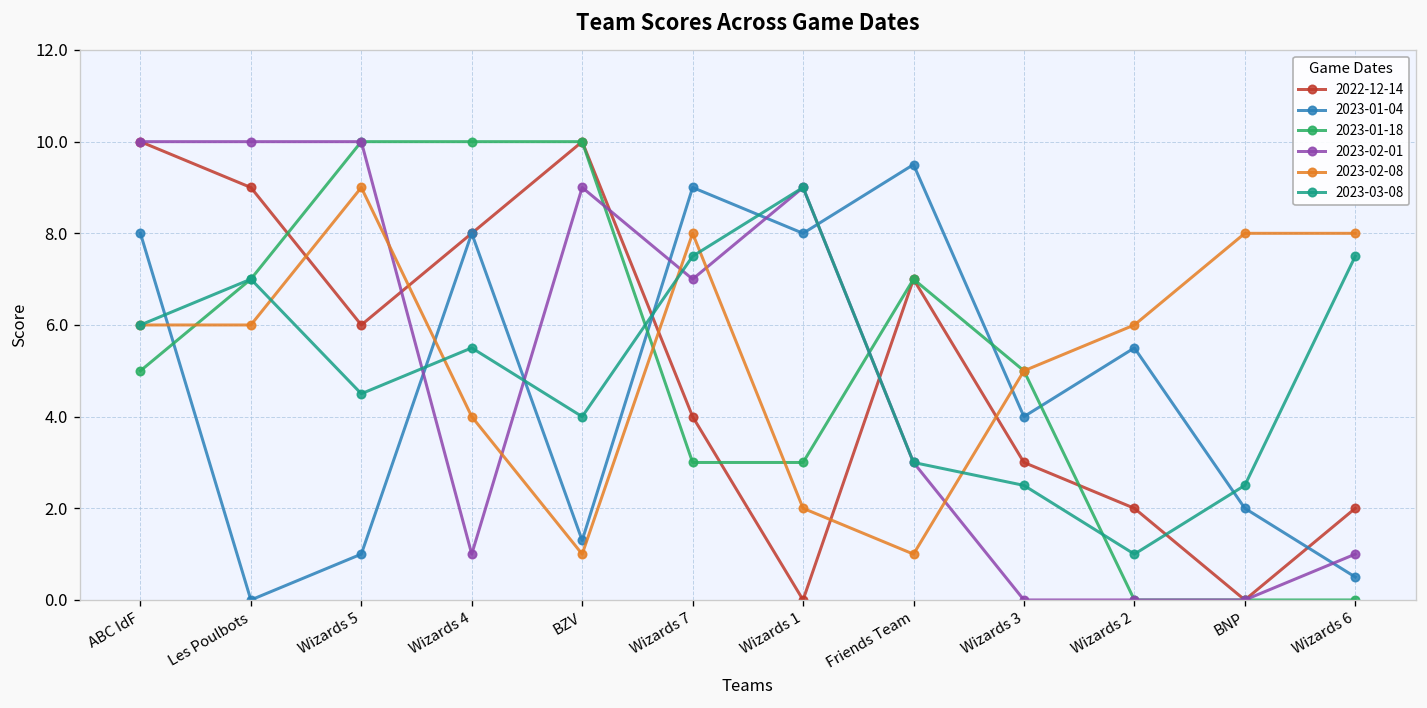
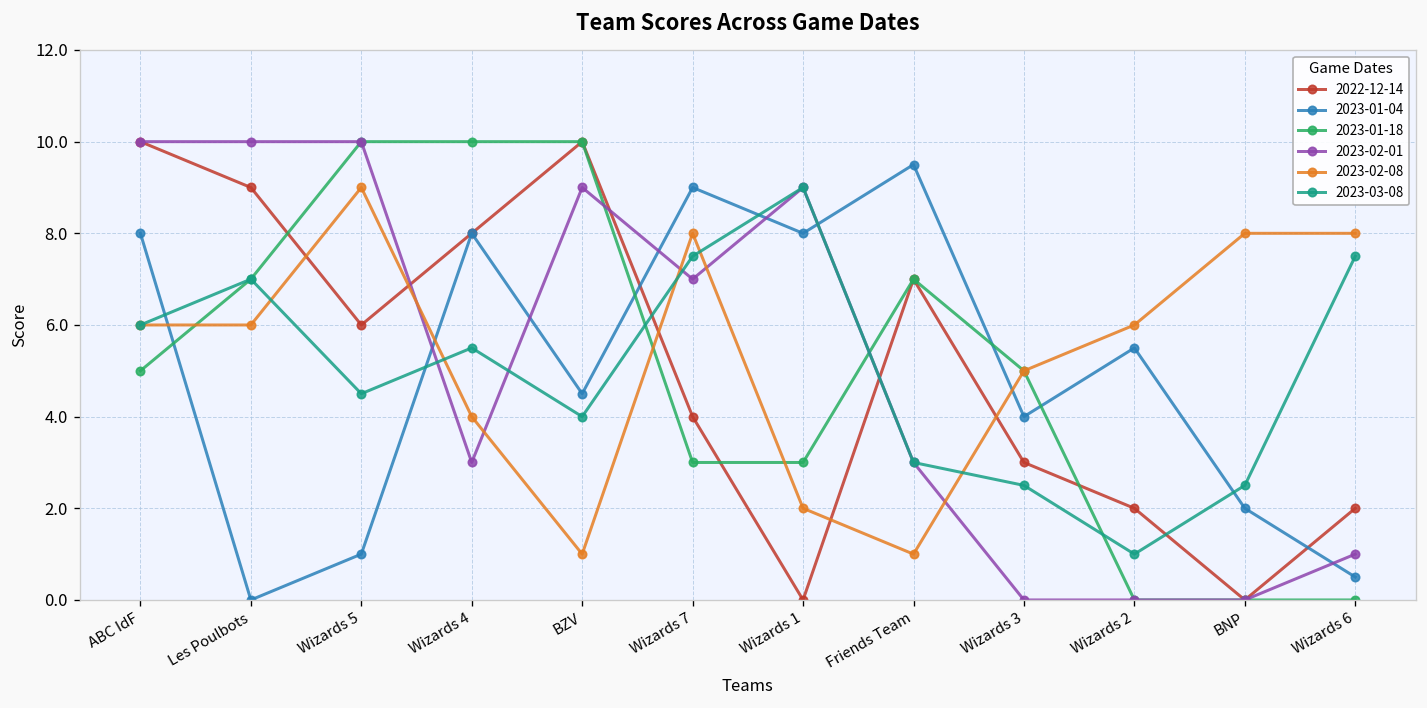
2023-02-01, Wizards 4: 1 -> 3
2023-01-04, BZV: 1.3 -> 4.5
